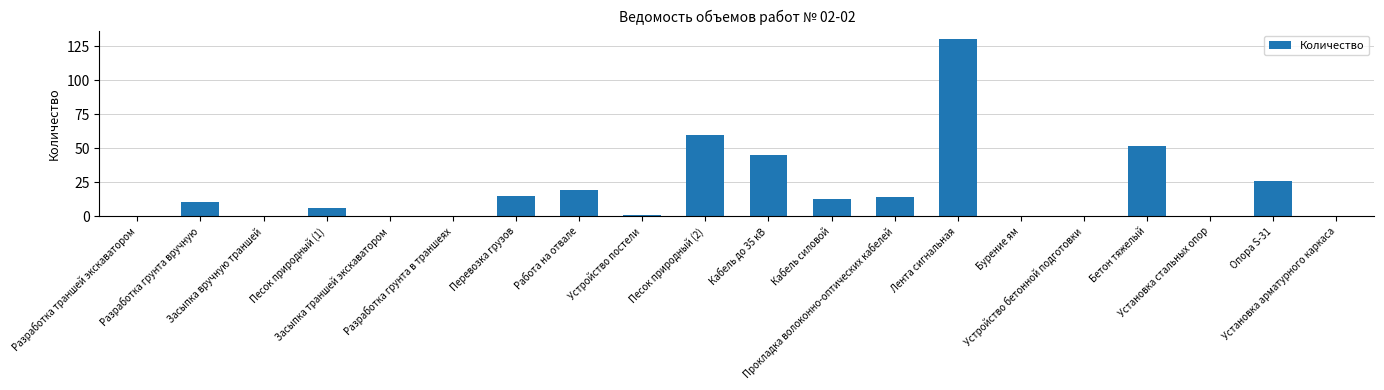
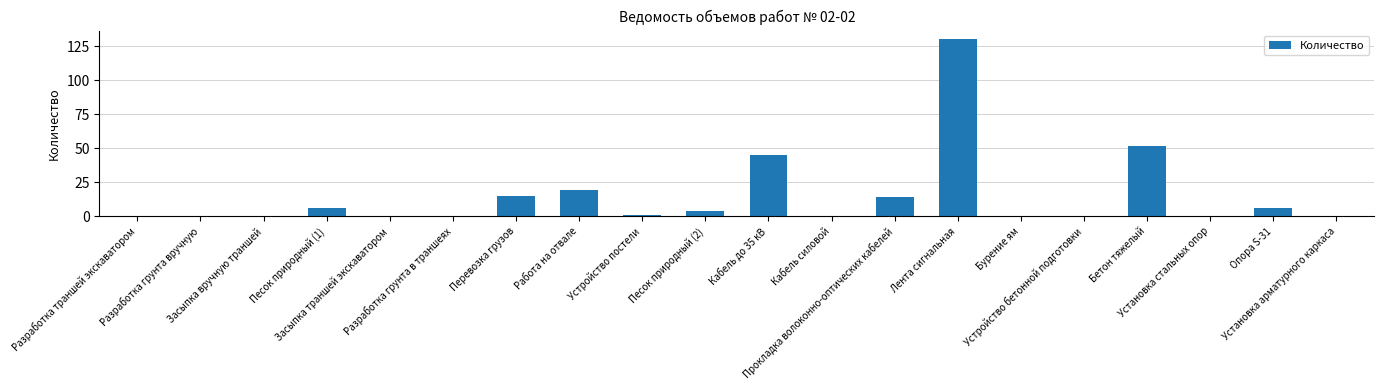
Разработка грунта вручную: 10 -> 0
Песок природный (2): 59 -> 4
Кабель силовой: 13 -> 0
Опора S-31: 26 -> 6
